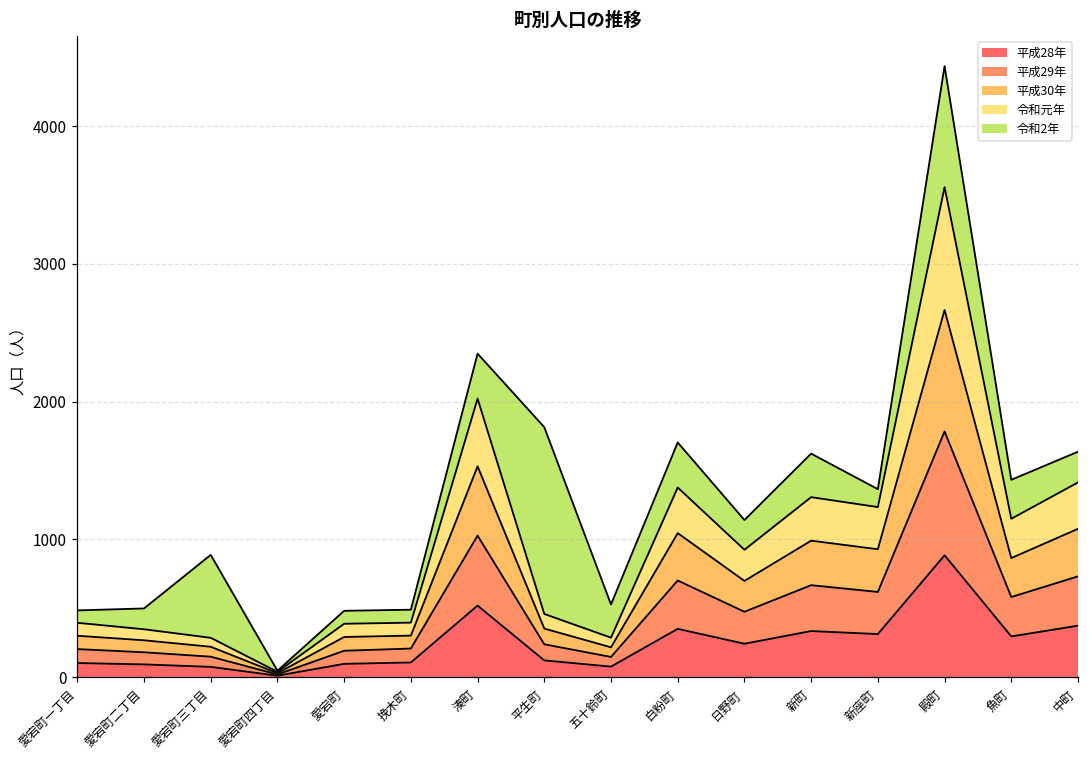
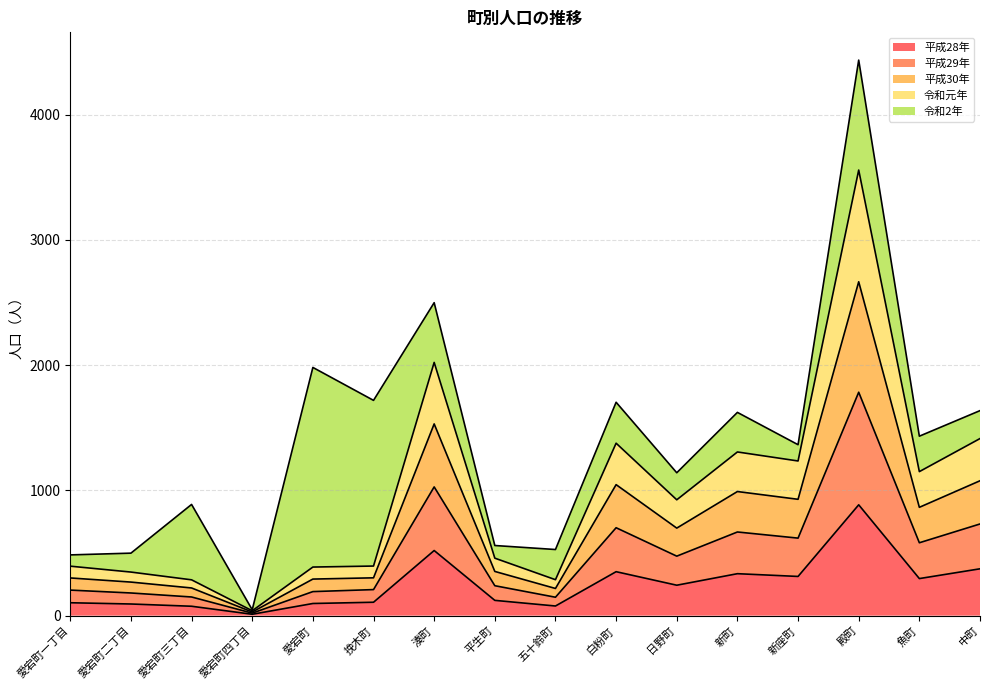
令和2年, 愛宕町: 90 -> 1590
令和2年, 挽木町: 90 -> 1320
令和2年, 湊町: 330 -> 480
令和2年, 平生町: 1360 -> 100
